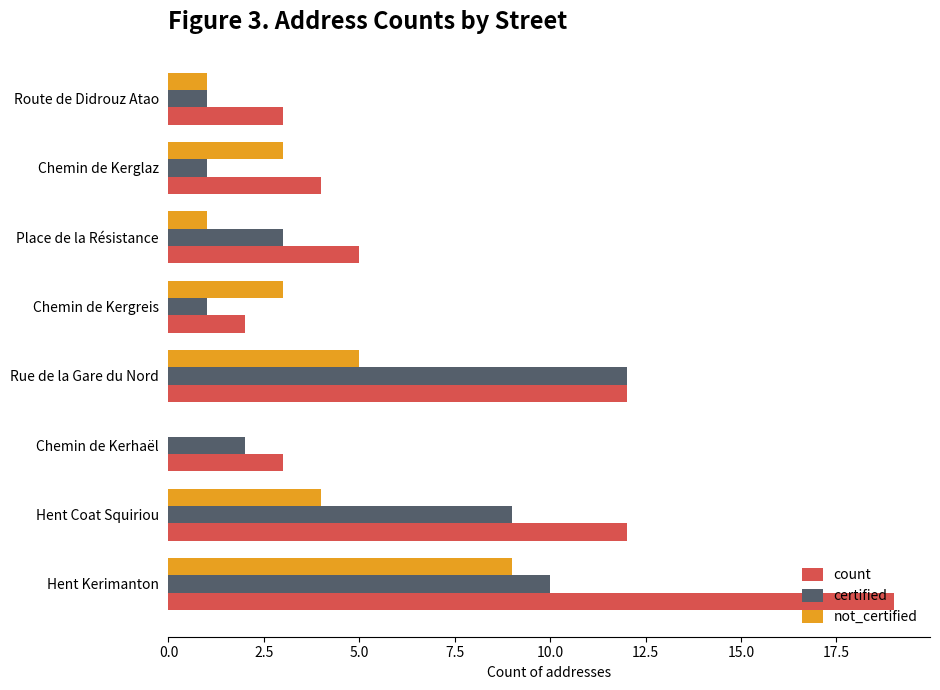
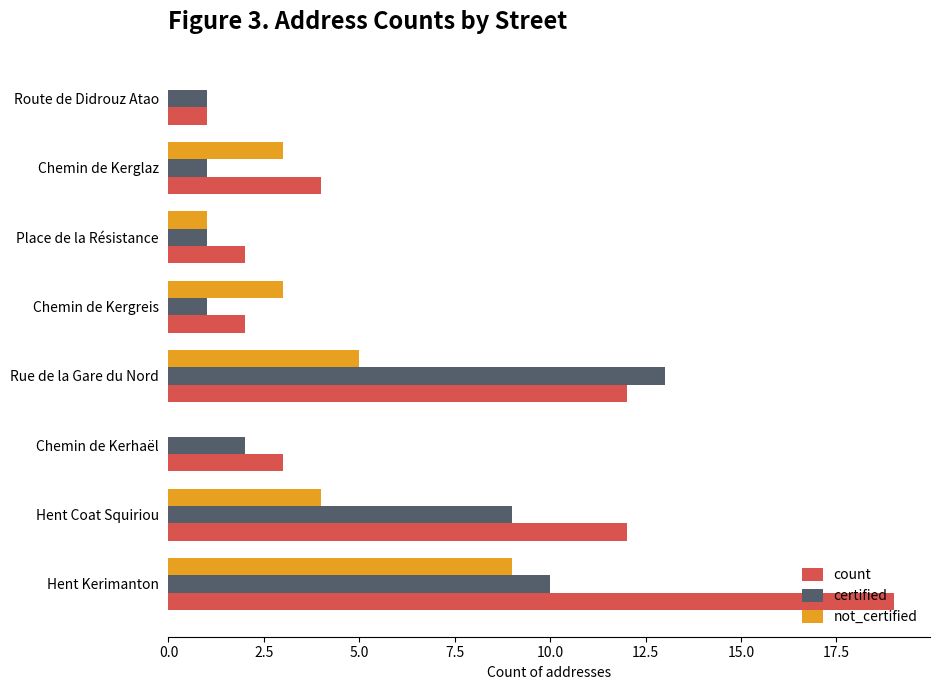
not_certified, Route de Didrouz Atao: 1 -> 0
count, Route de Didrouz Atao: 3 -> 1
certified, Place de la Résistance: 3 -> 1
count, Place de la Résistance: 5 -> 2
certified, Rue de la Gare du Nord: 12 -> 13
